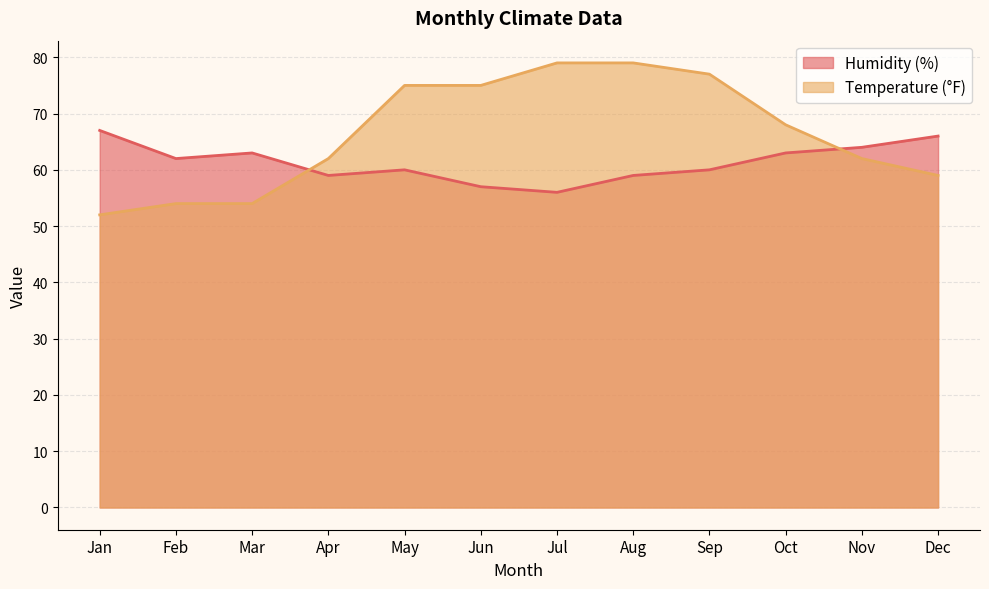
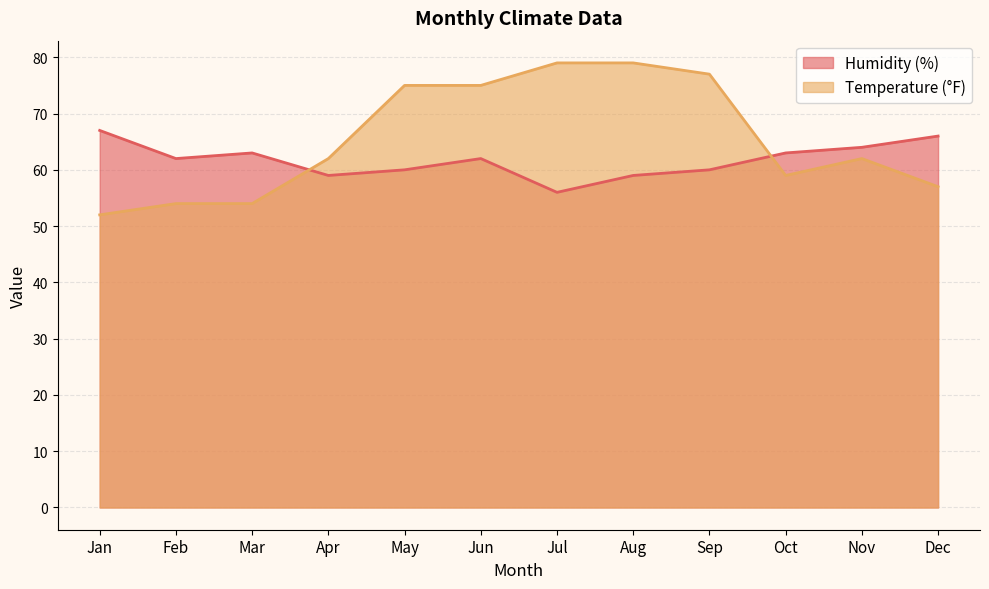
Humidity (%), Jun: 57 -> 62
Temperature (°F), Oct: 68 -> 59
Temperature (°F), Dec: 59 -> 57
